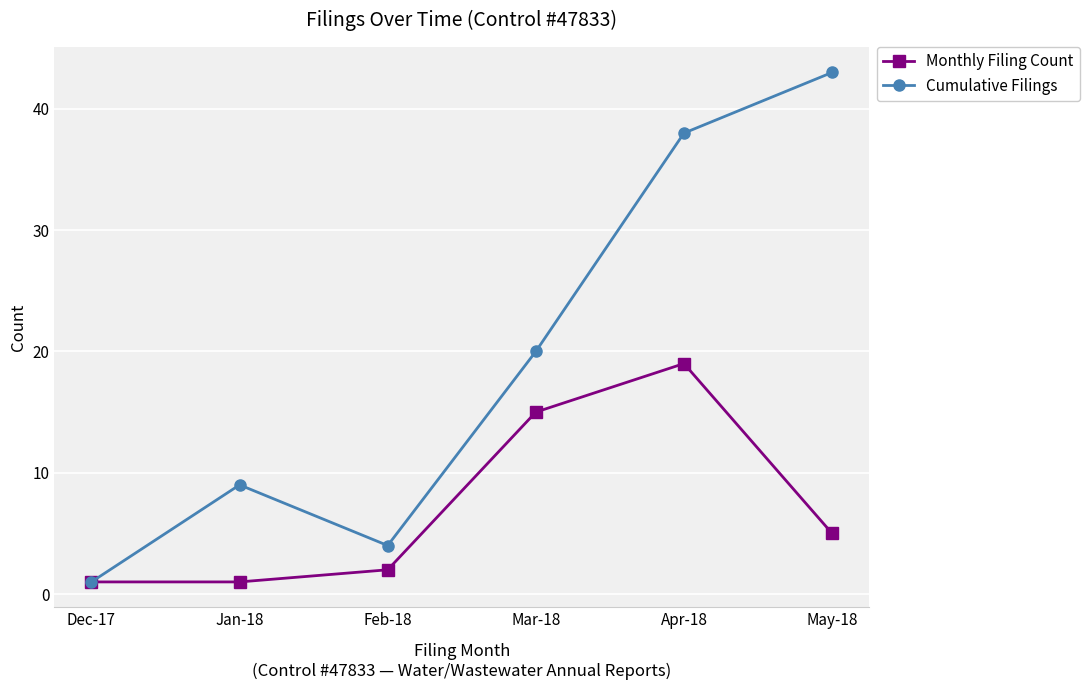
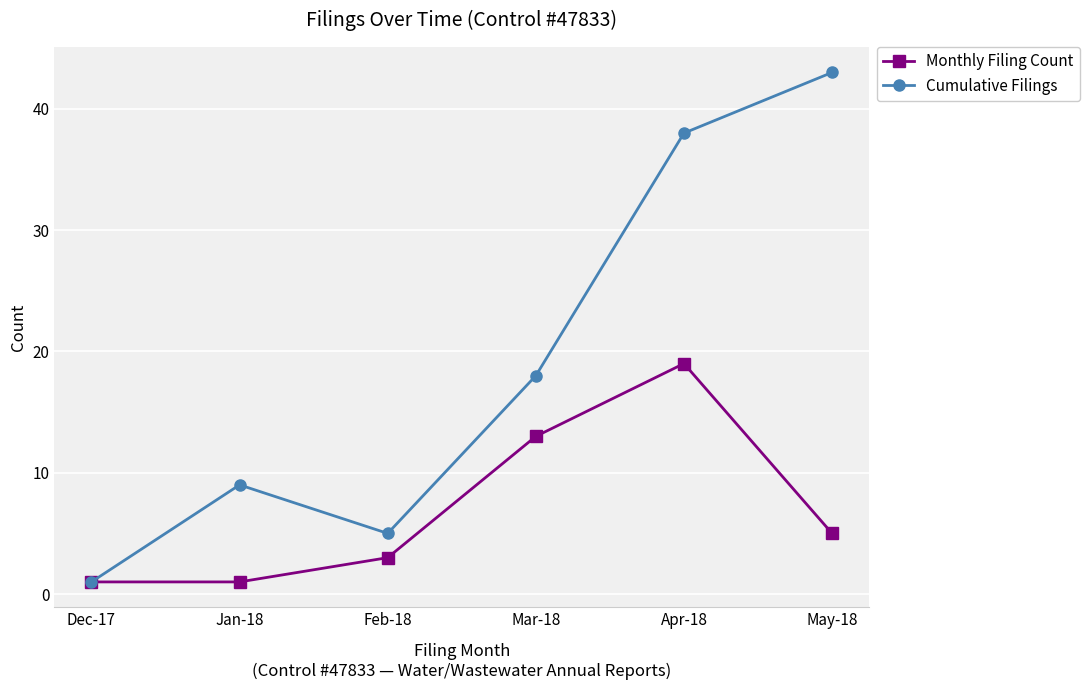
Monthly Filing Count, Feb-18: 2 -> 3
Cumulative Filings, Feb-18: 4 -> 5
Monthly Filing Count, Mar-18: 15 -> 13
Cumulative Filings, Mar-18: 20 -> 18
